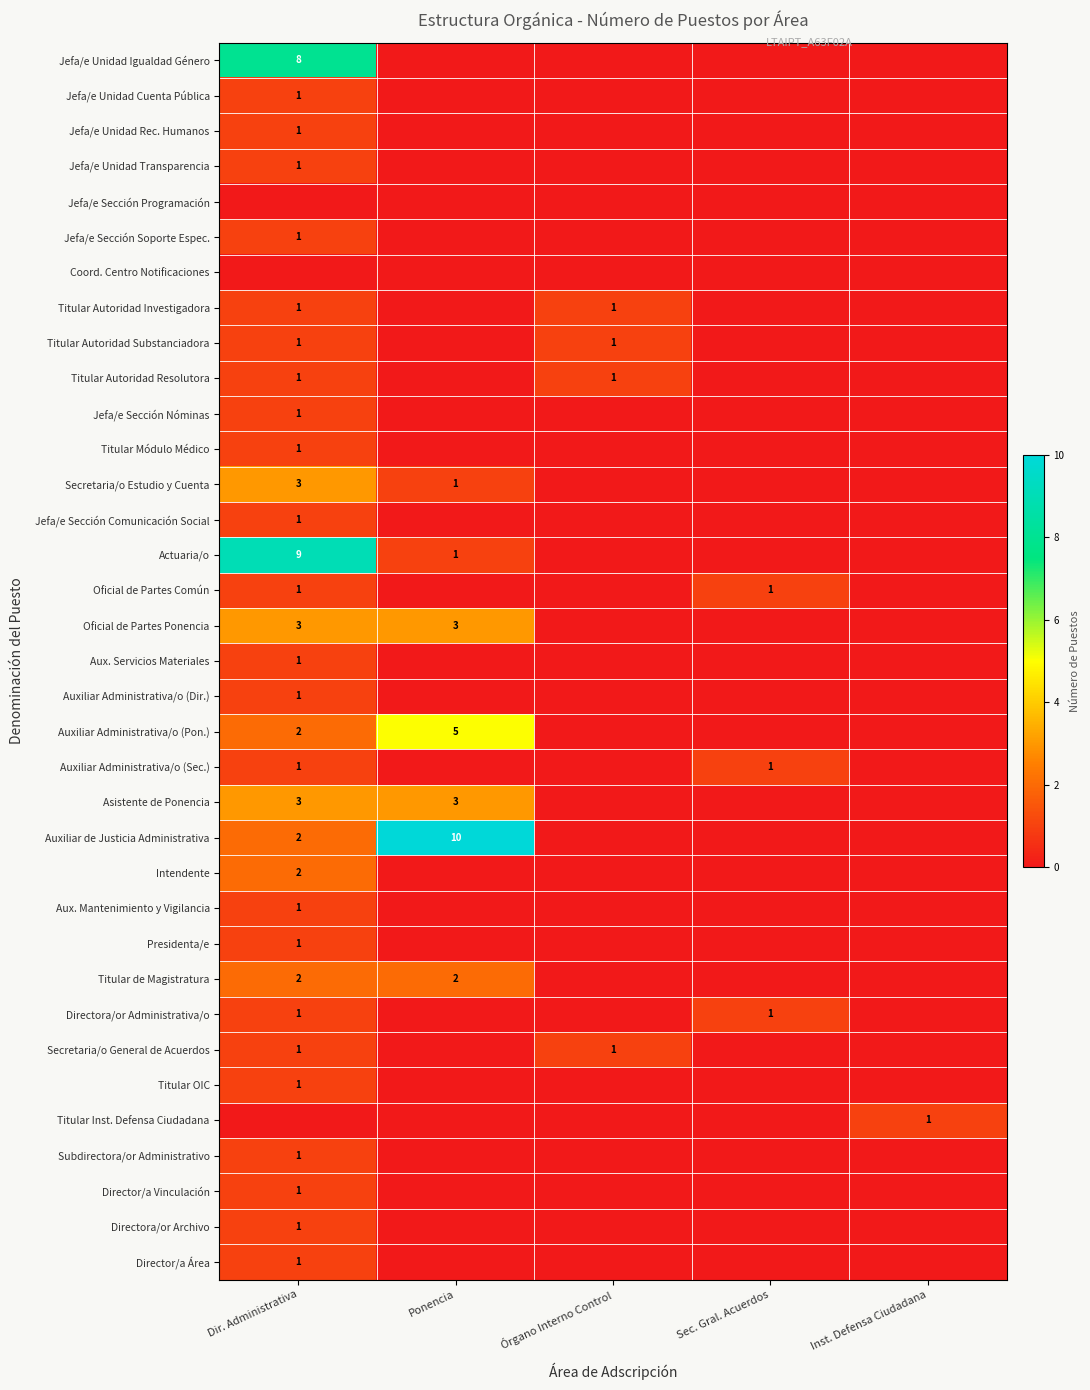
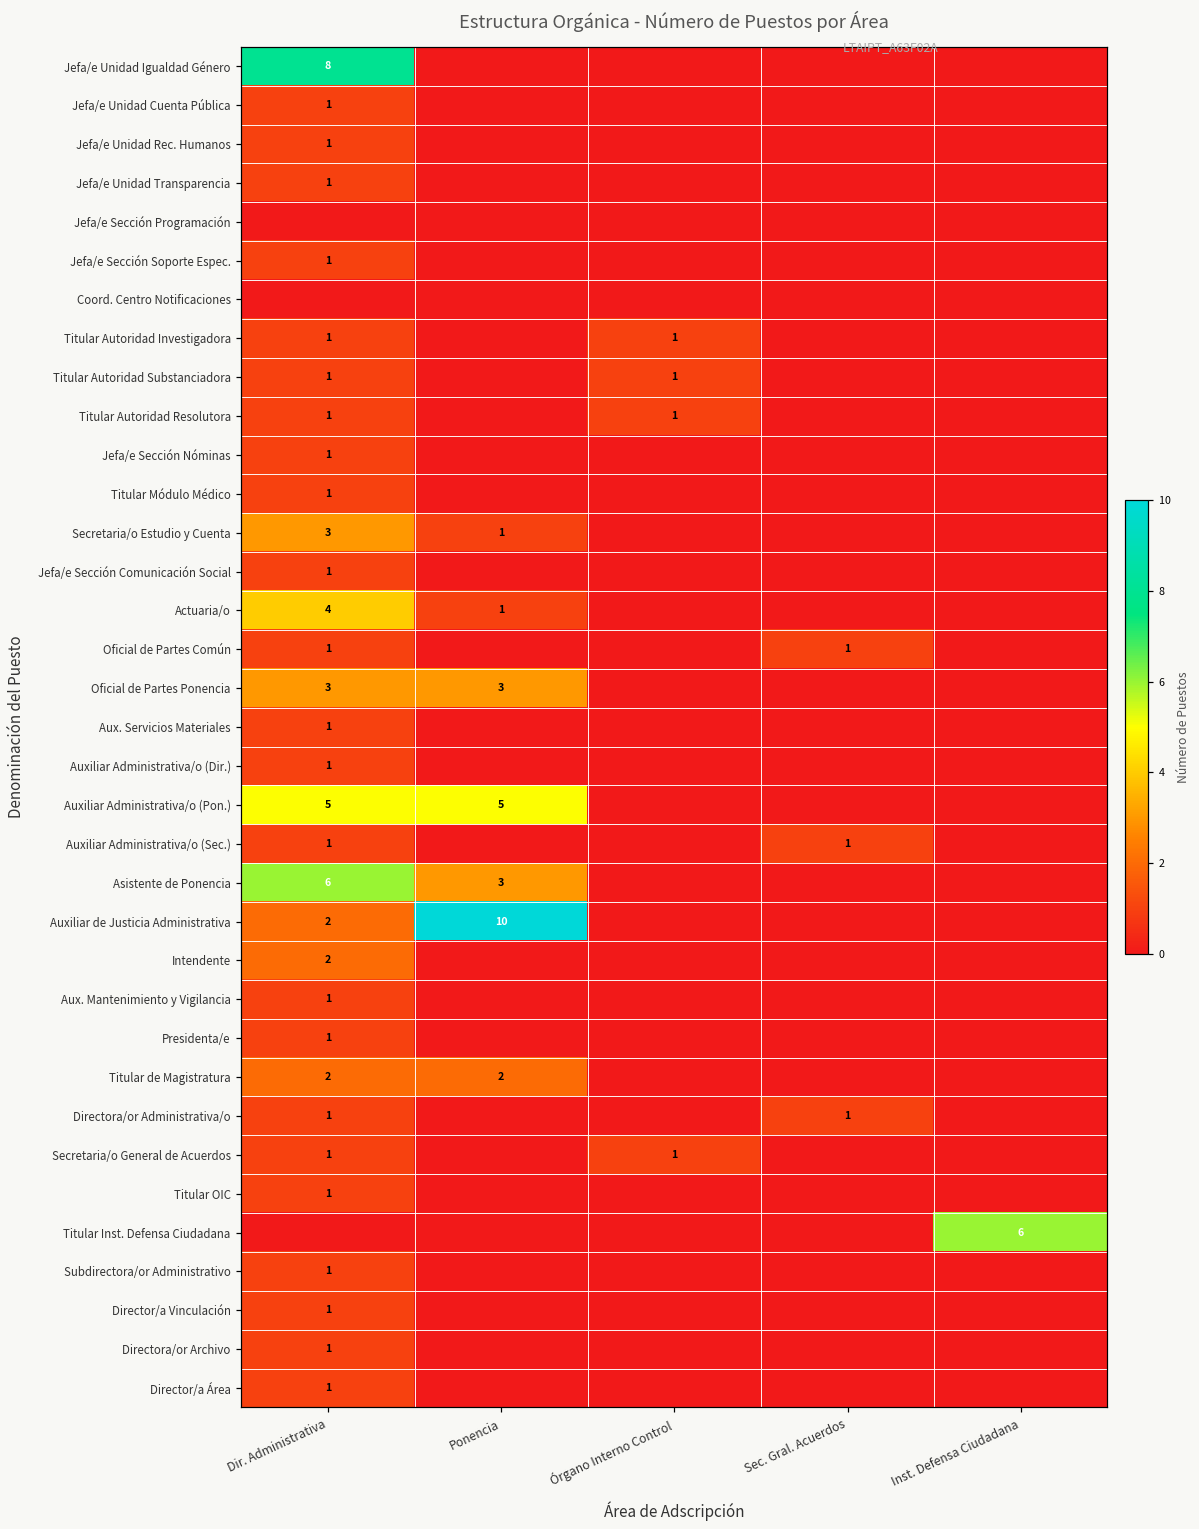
Actuaria/o, Dir. Administrativa: 9 -> 4
Auxiliar Administrativa/o (Pon.), Dir. Administrativa: 2 -> 5
Asistente de Ponencia, Dir. Administrativa: 3 -> 6
Titular Inst. Defensa Ciudadana, Inst. Defensa Ciudadana: 1 -> 6
